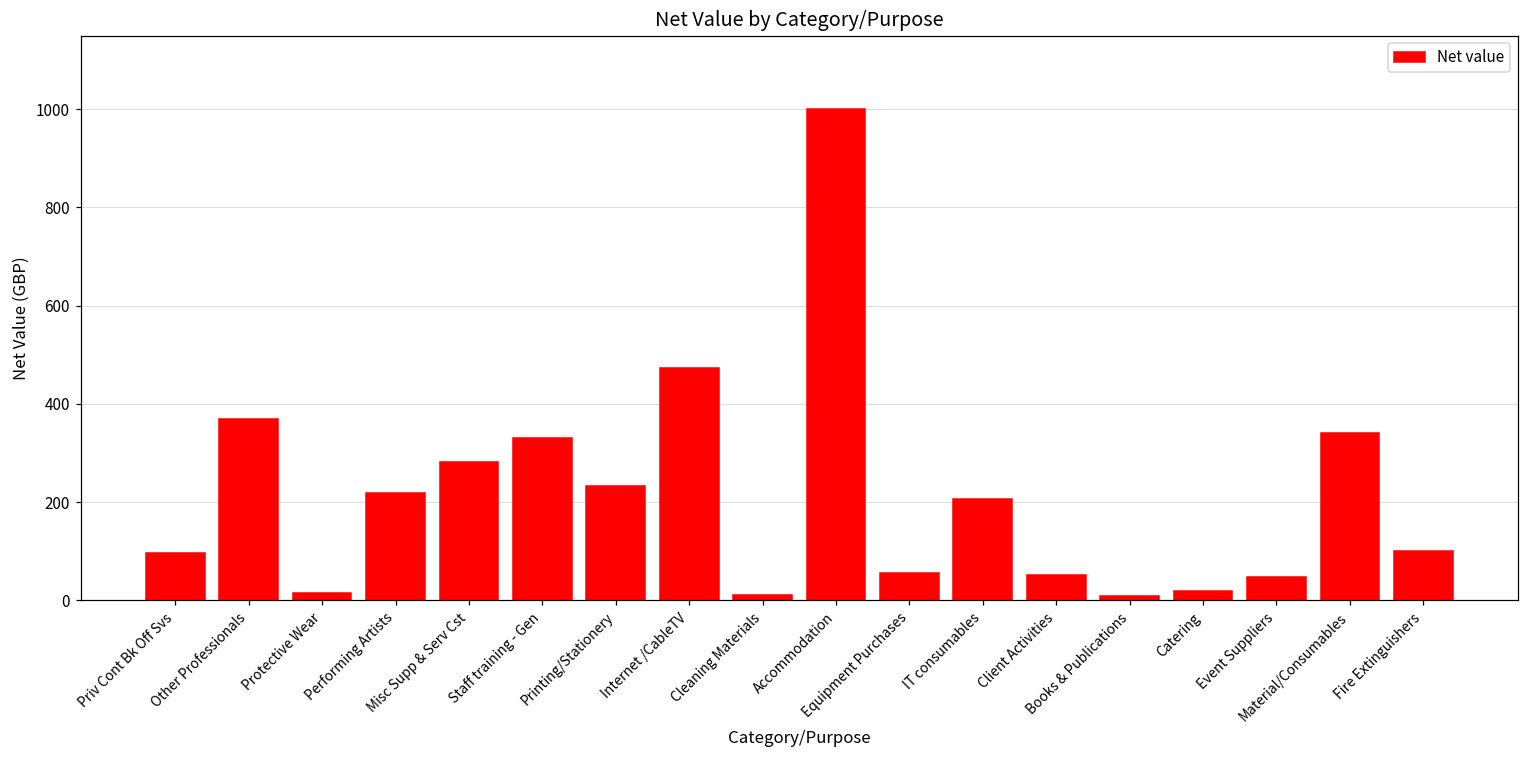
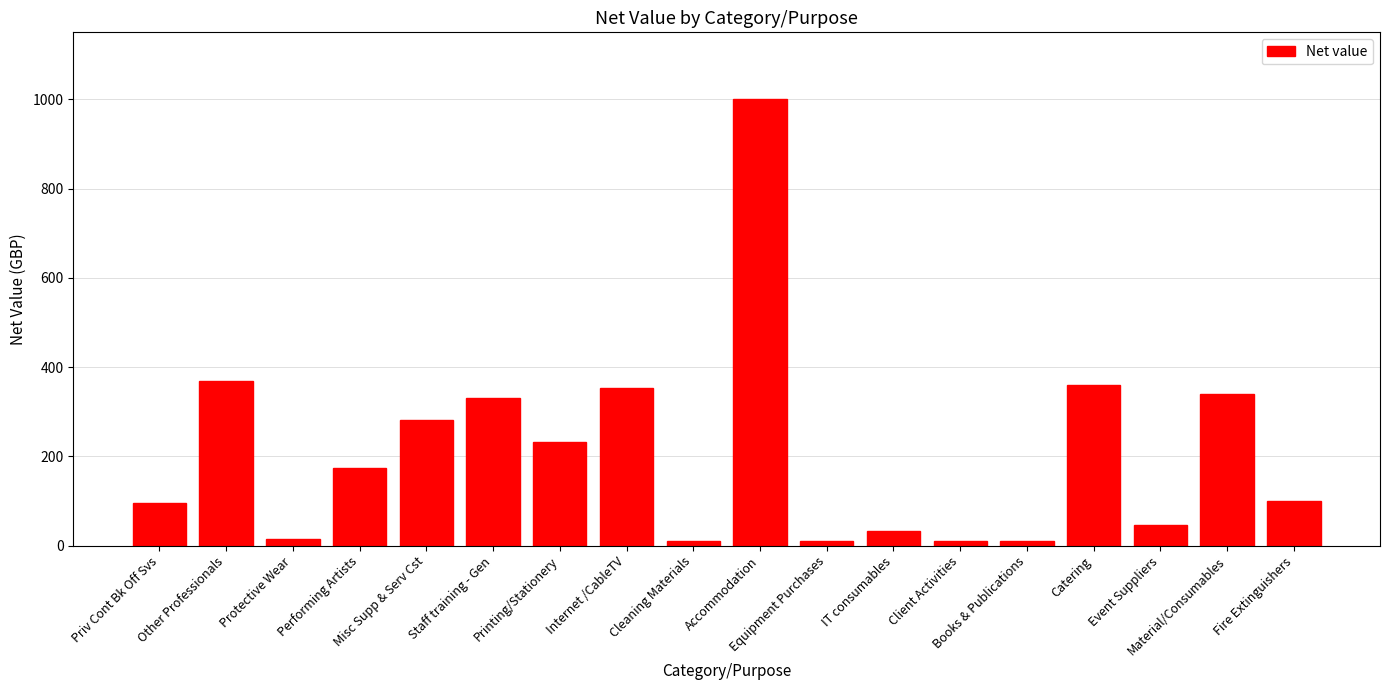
Performing Artists: 220 -> 170
Internet /CableTV: 470 -> 350
Equipment Purchases: 50 -> 10
IT consumables: 210 -> 30
Client Activities: 50 -> 10
Catering: 20 -> 360
